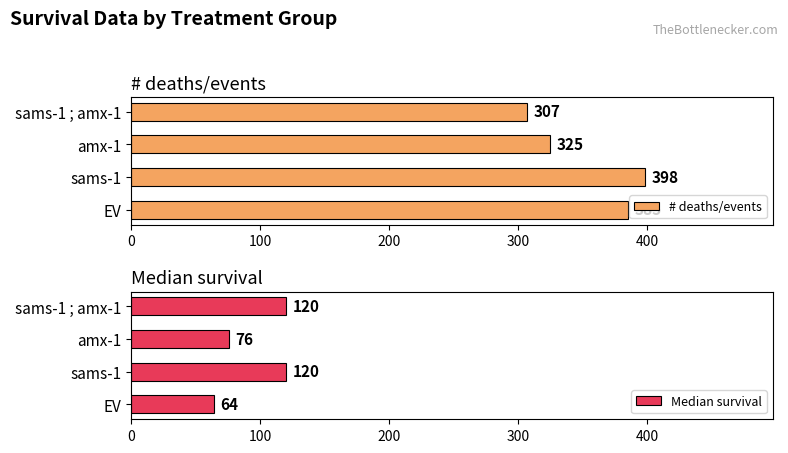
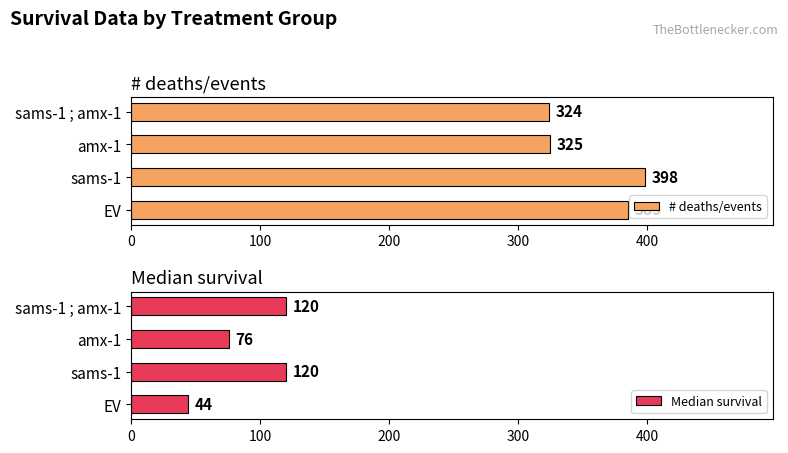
# deaths/events, sams-1 ; amx-1: 307 -> 324
Median survival, EV: 64 -> 44
